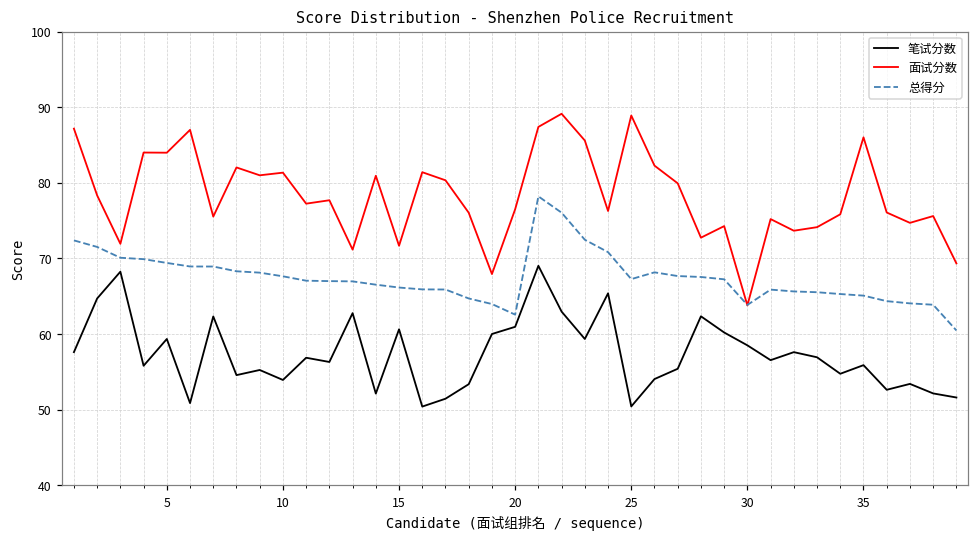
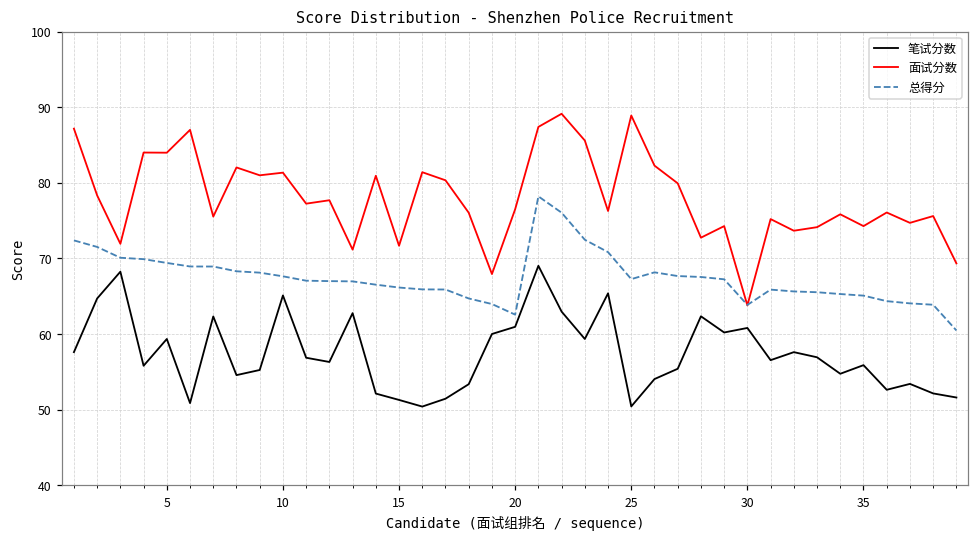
笔试分数, 10: 54 -> 65
笔试分数, 15: 61 -> 51
笔试分数, 30: 59 -> 61
面试分数, 35: 86 -> 74
